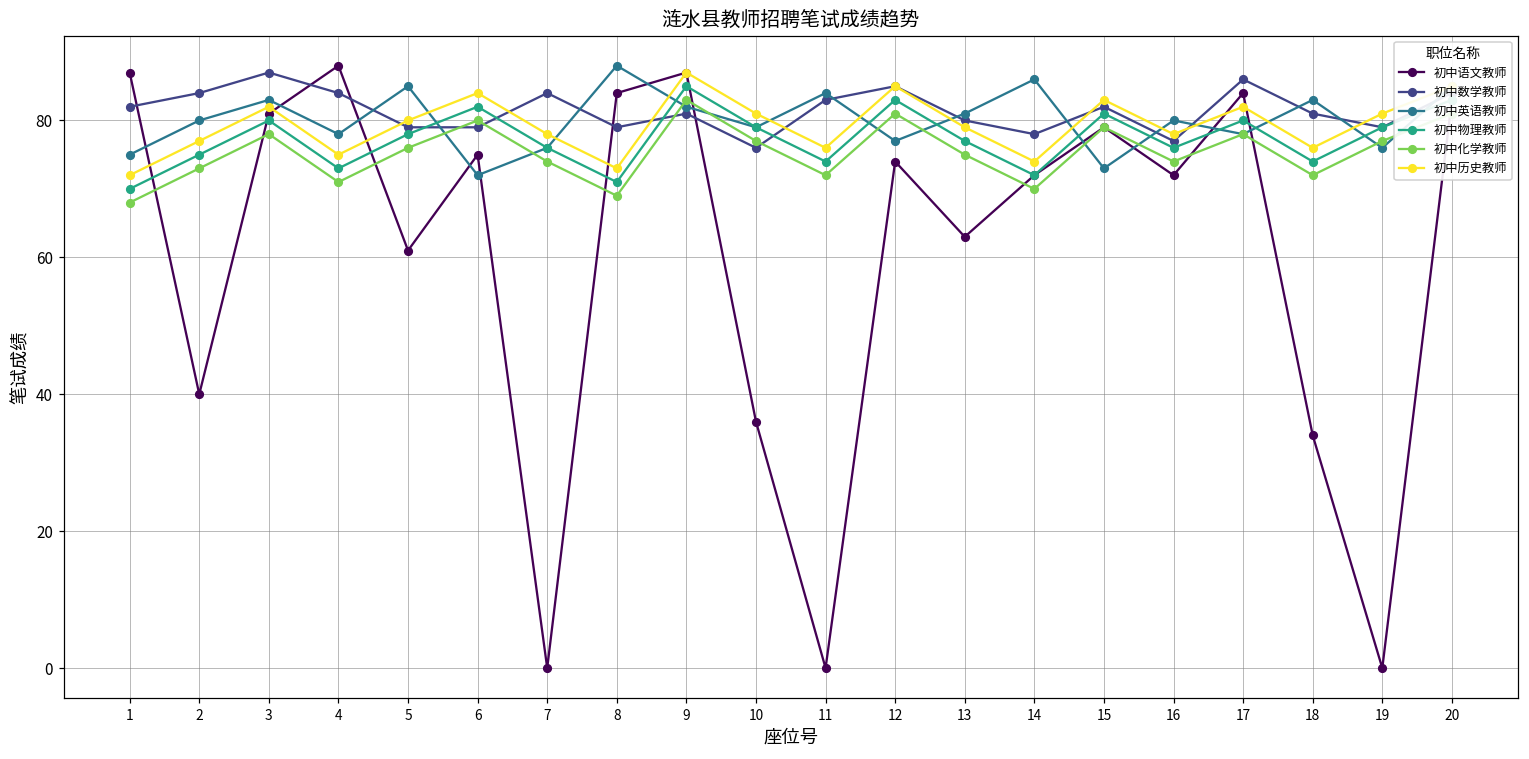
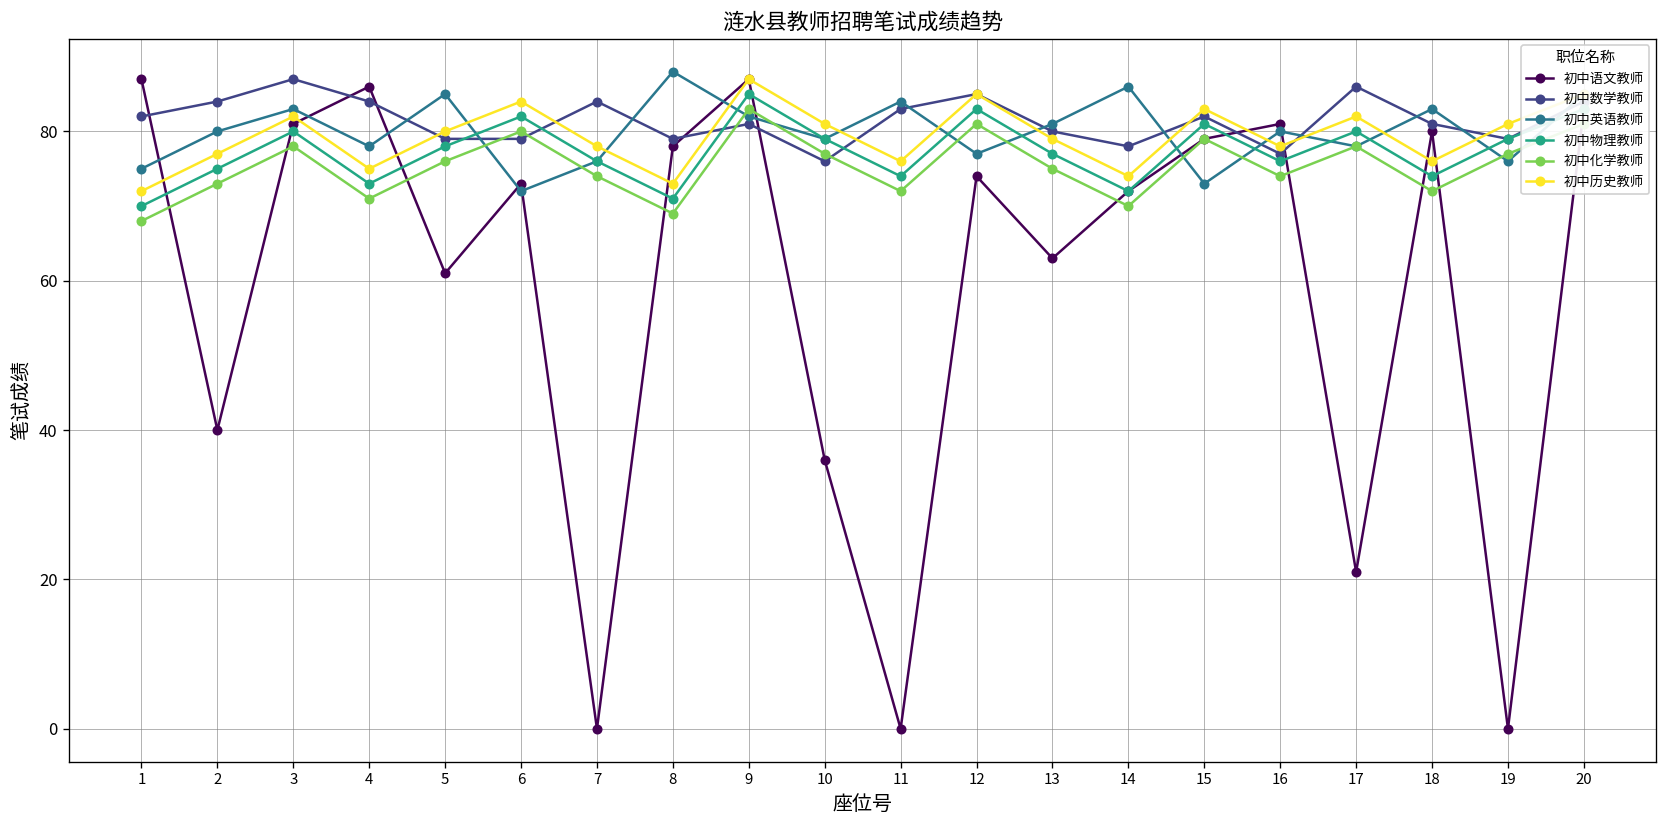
初中语文教师, 4: 88 -> 86
初中语文教师, 6: 75 -> 73
初中语文教师, 8: 84 -> 78
初中语文教师, 16: 72 -> 81
初中语文教师, 17: 84 -> 21
初中语文教师, 18: 34 -> 80
